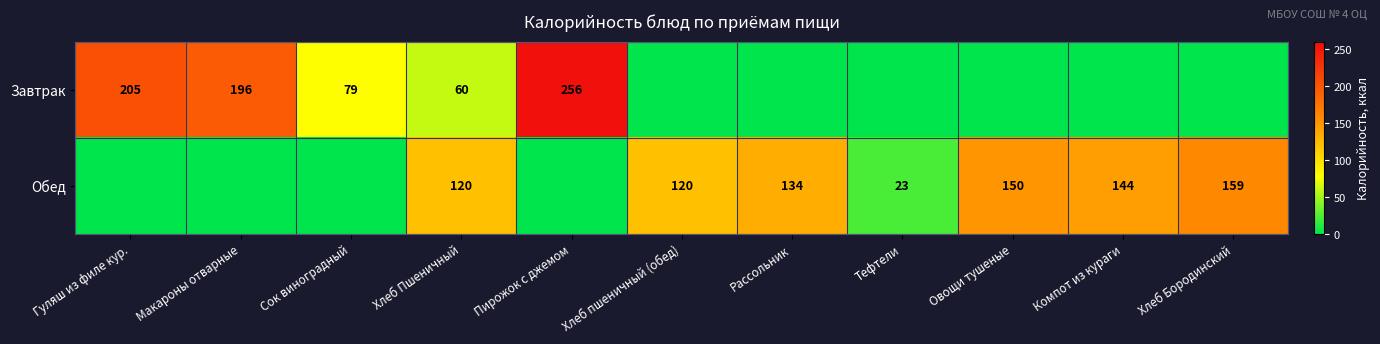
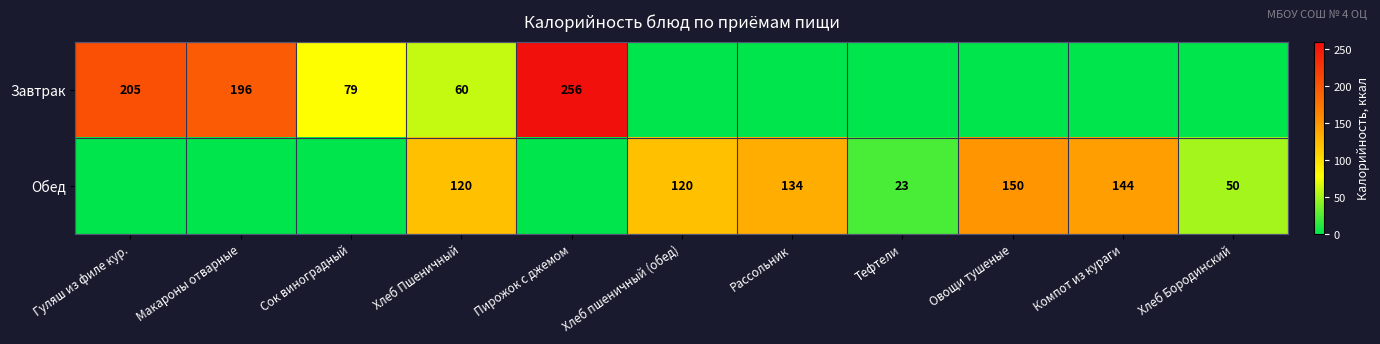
Обед, Хлеб Бородинский: 159 -> 50
